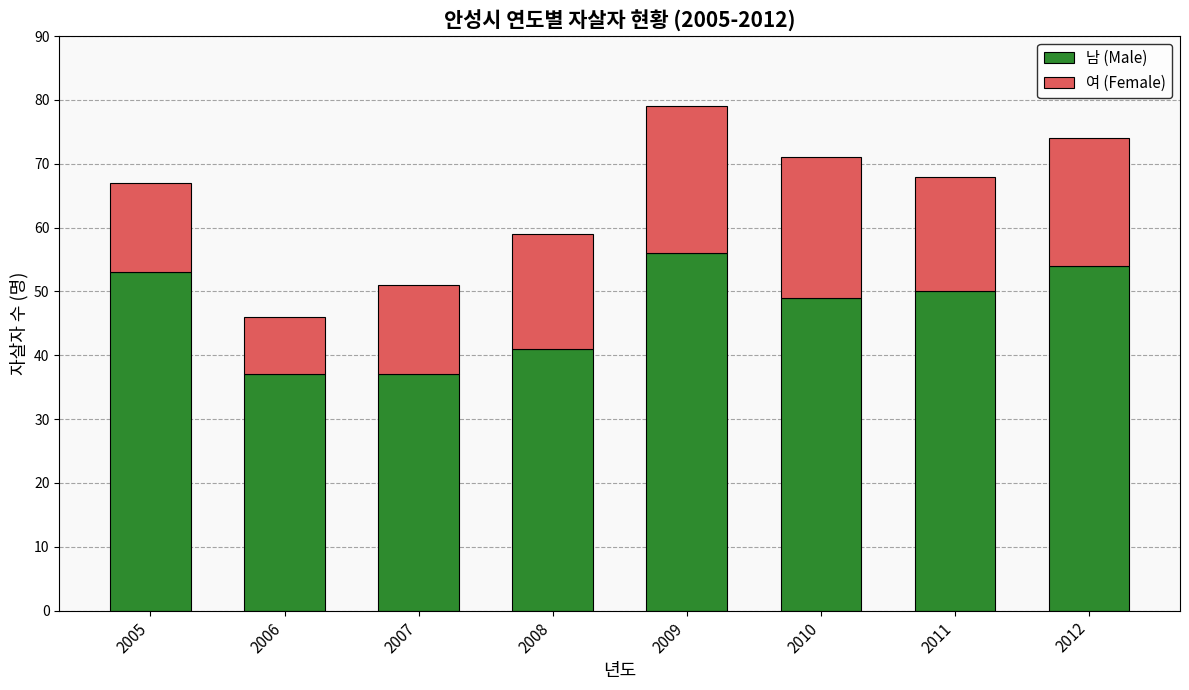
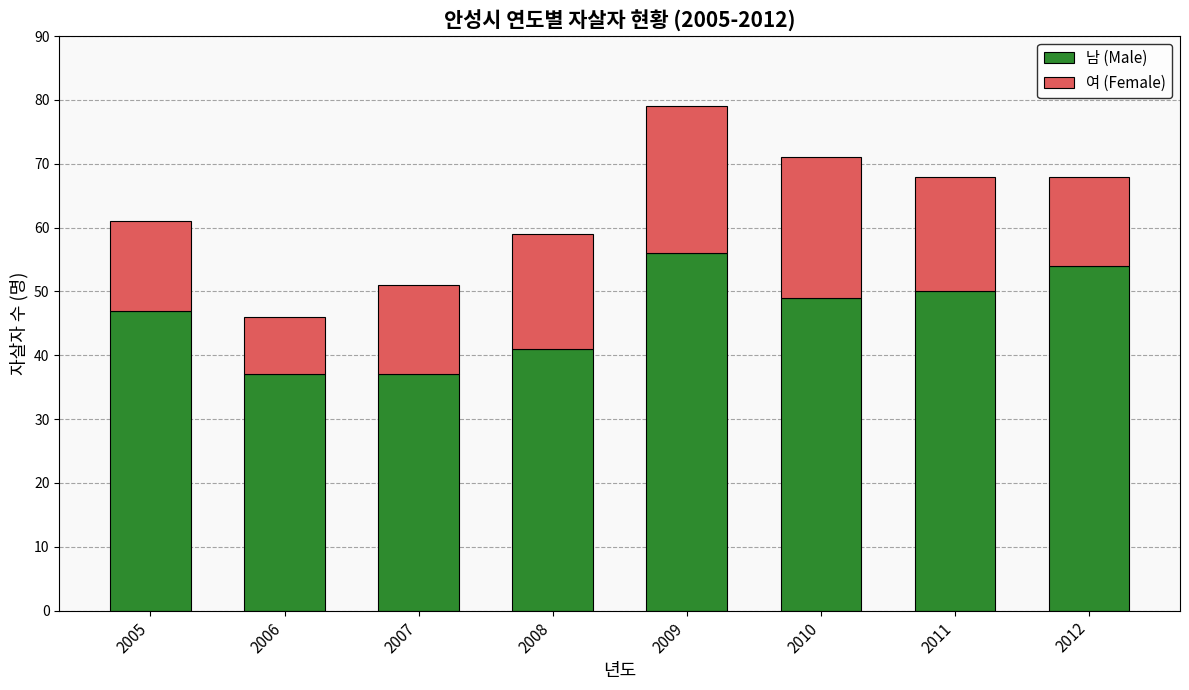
남 (Male), 2005: 53 -> 47
여 (Female), 2012: 20 -> 14
